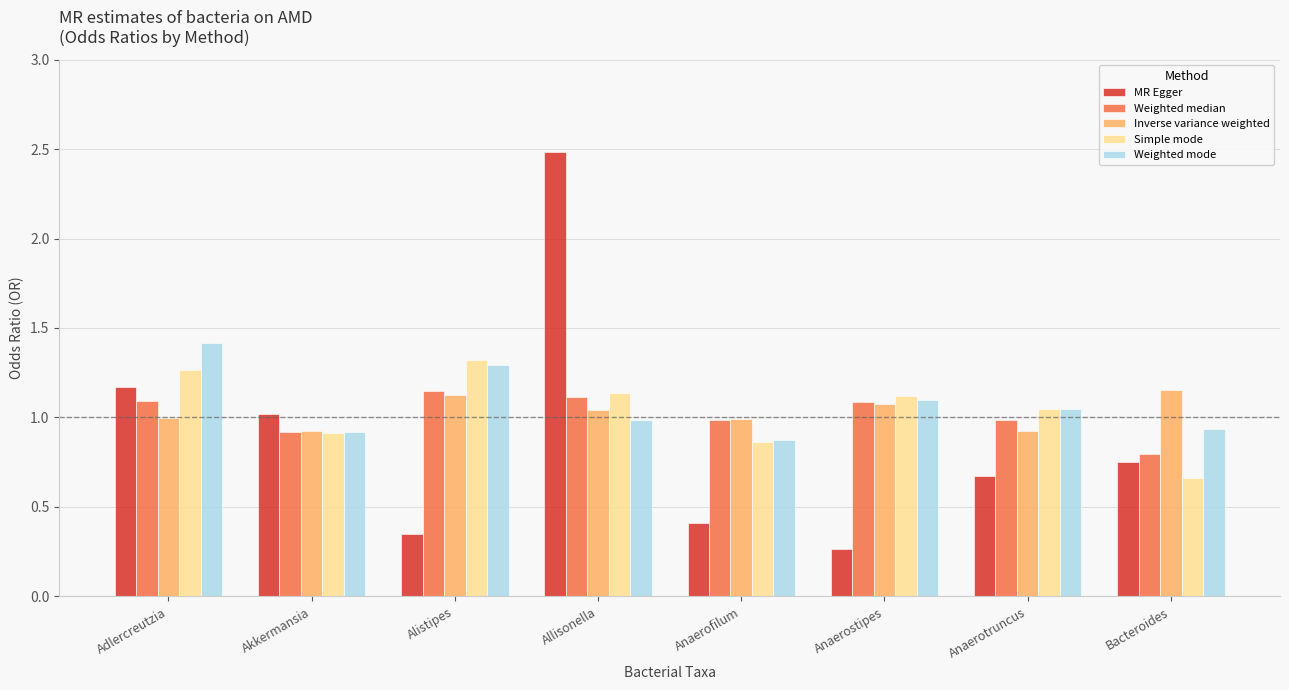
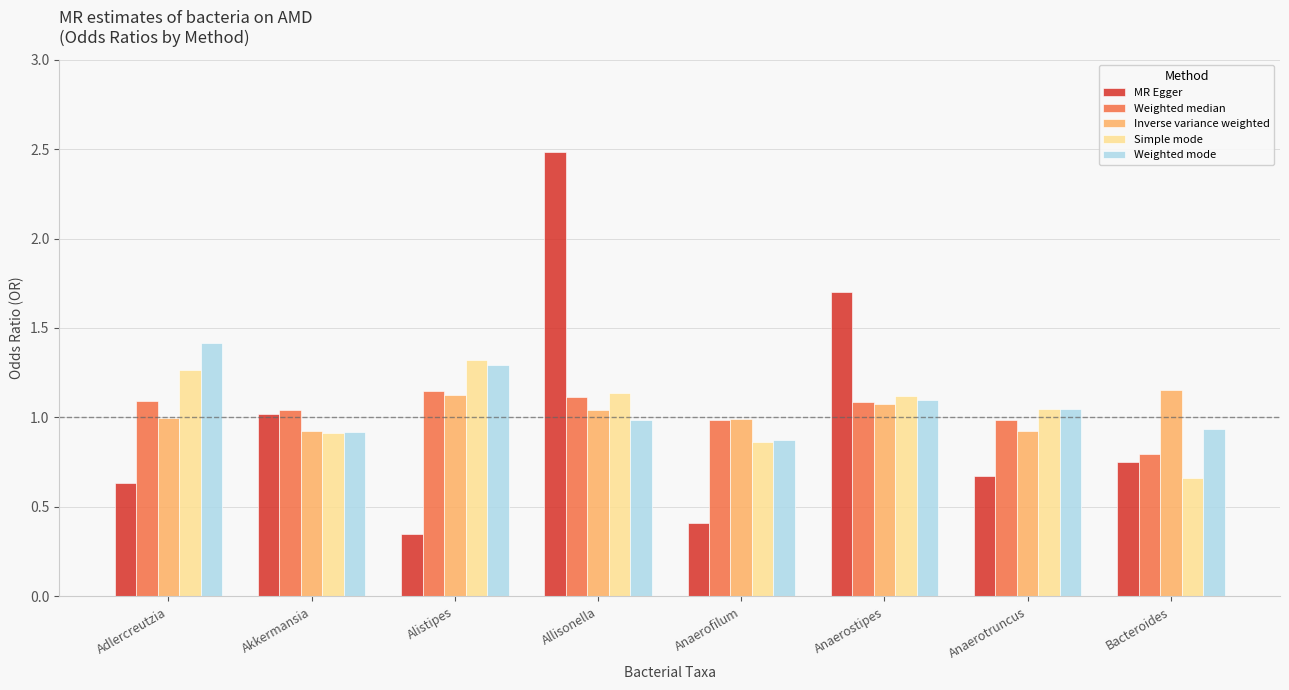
MR Egger, Adlercreutzia: 1.17 -> 0.64
Weighted median, Akkermansia: 0.92 -> 1.04
MR Egger, Anaerostipes: 0.26 -> 1.70
